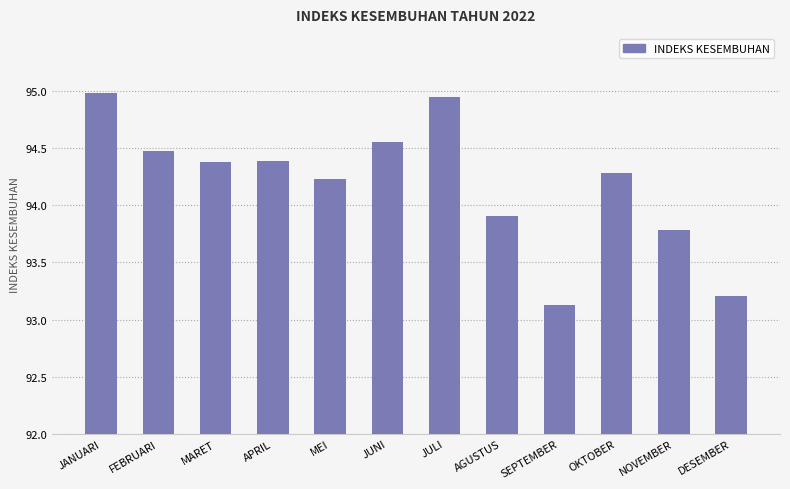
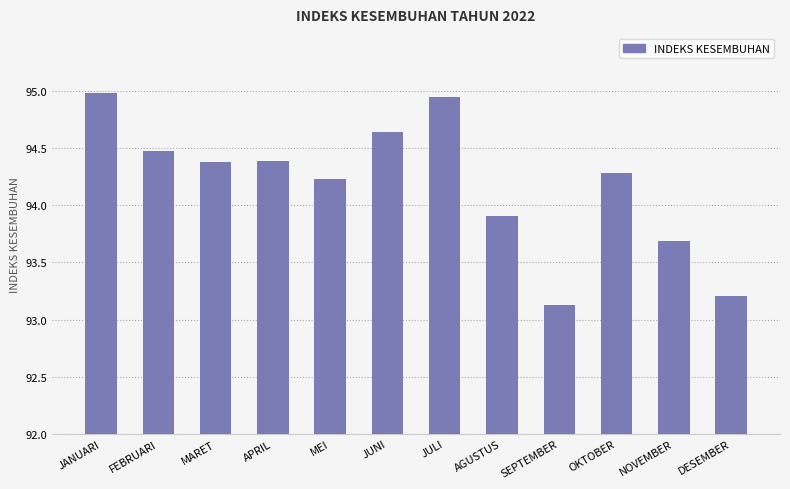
JUNI: 94.55 -> 94.64
NOVEMBER: 93.79 -> 93.69
